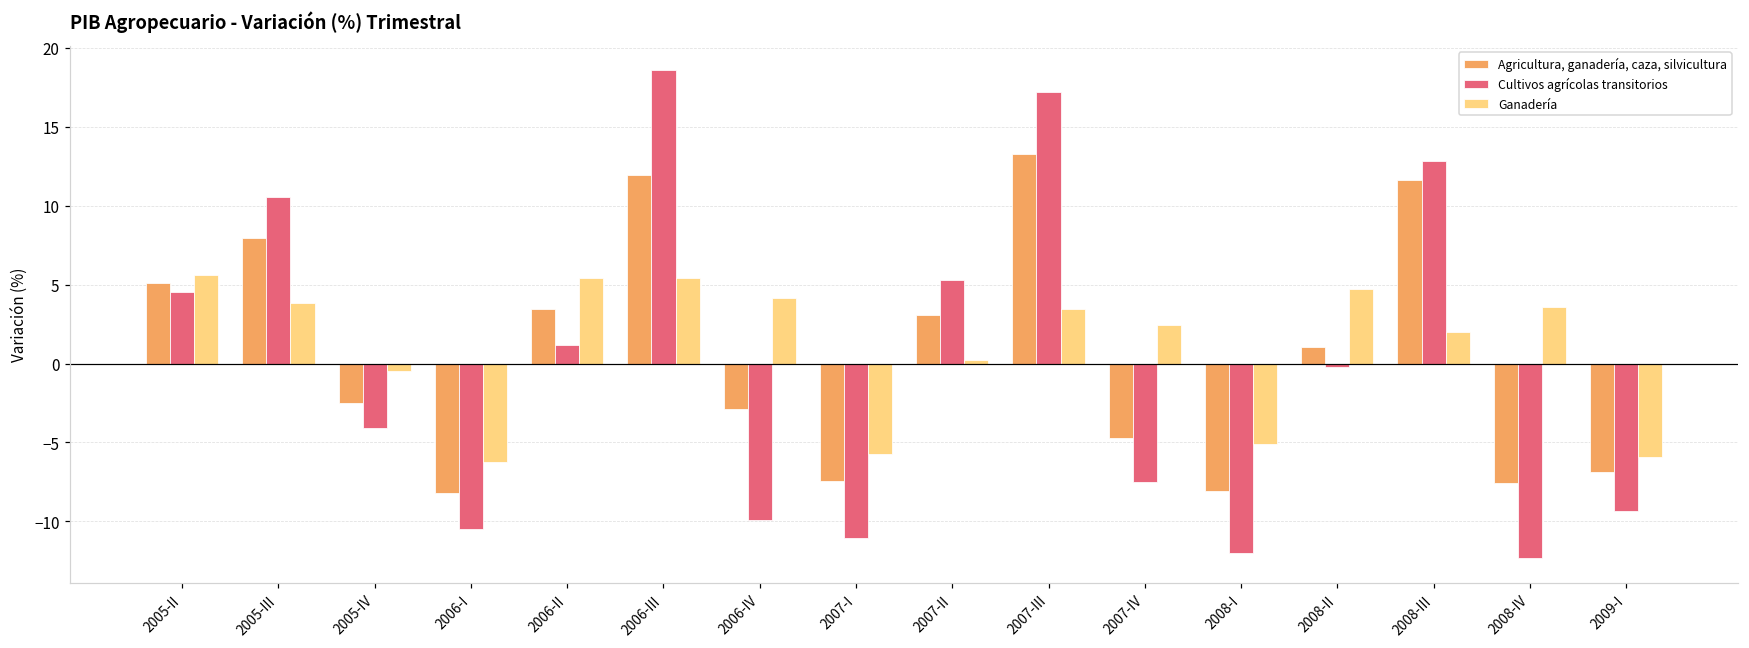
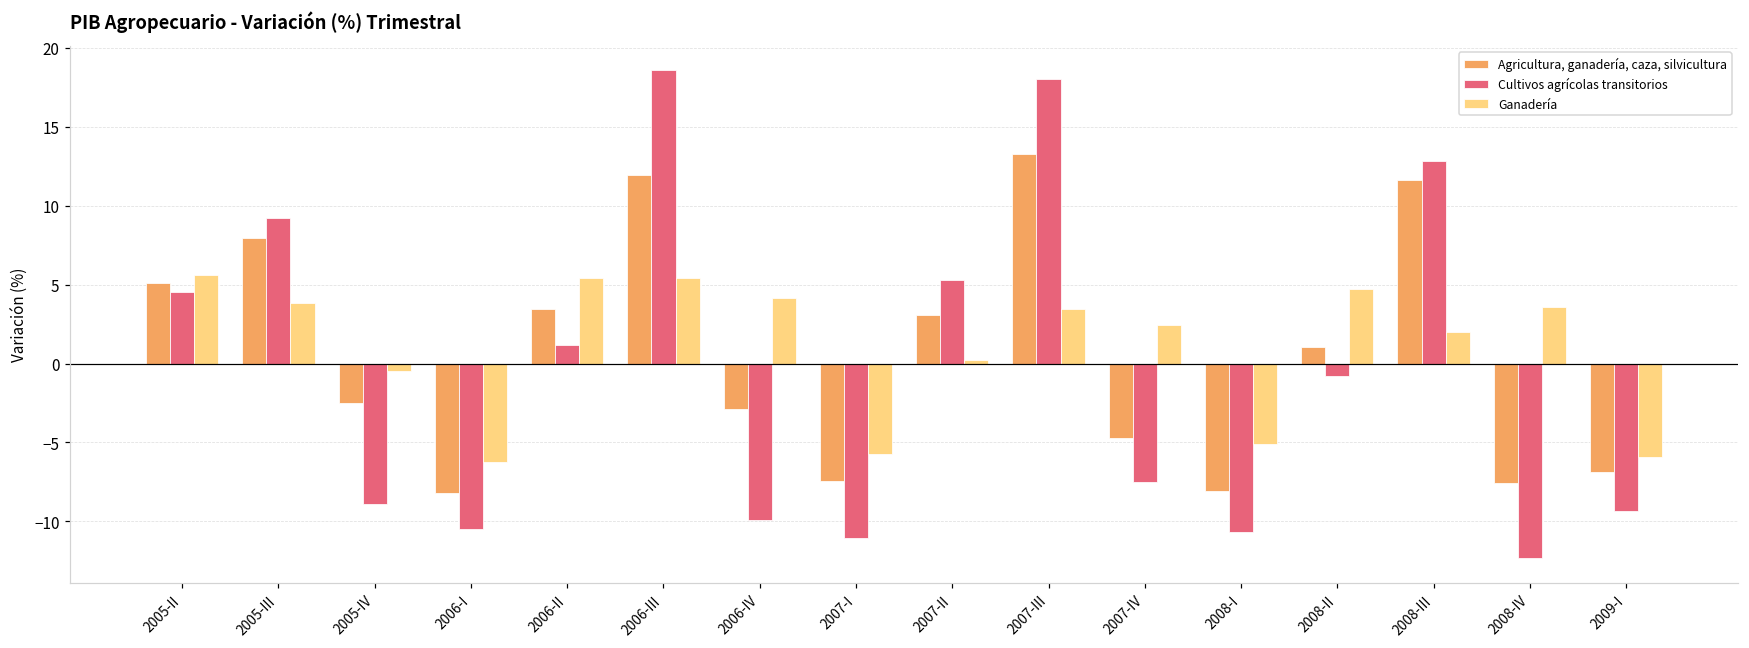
Cultivos agrícolas transitorios, 2005-III: 10.5 -> 9.2
Cultivos agrícolas transitorios, 2005-IV: -4.1 -> -8.9
Cultivos agrícolas transitorios, 2007-III: 17.2 -> 18.0
Cultivos agrícolas transitorios, 2008-I: -12.0 -> -10.7
Cultivos agrícolas transitorios, 2008-II: -0.2 -> -0.8
